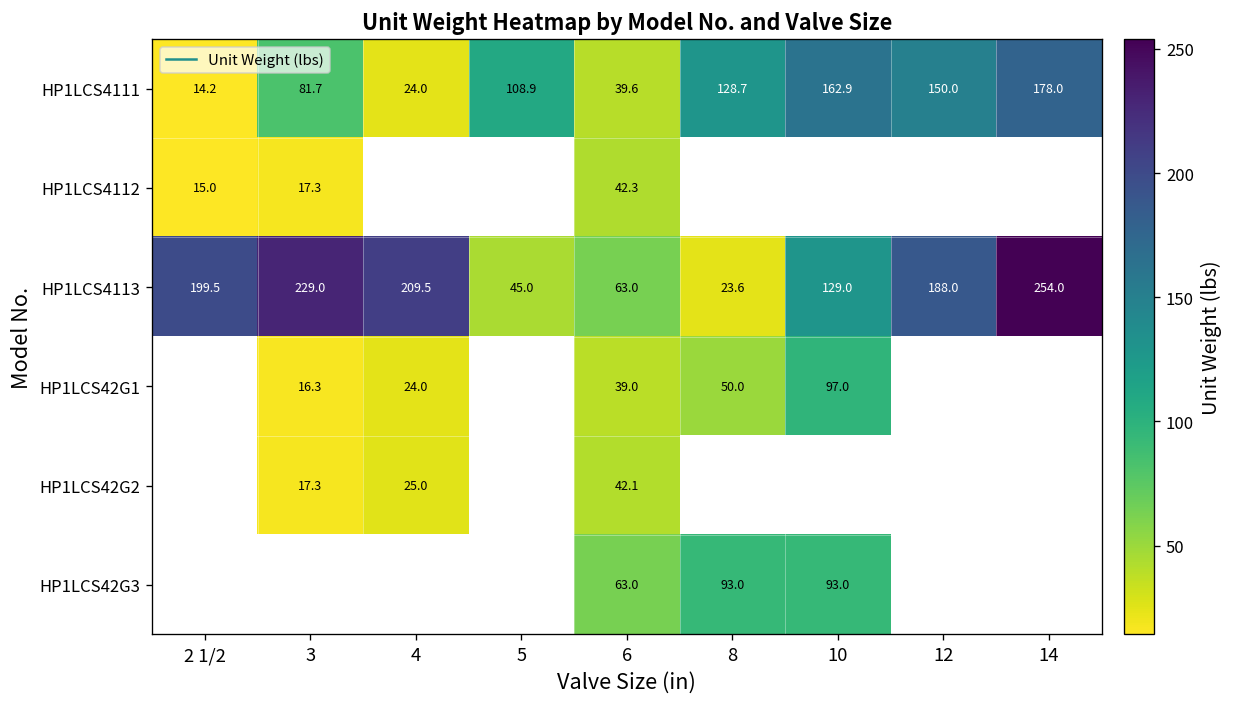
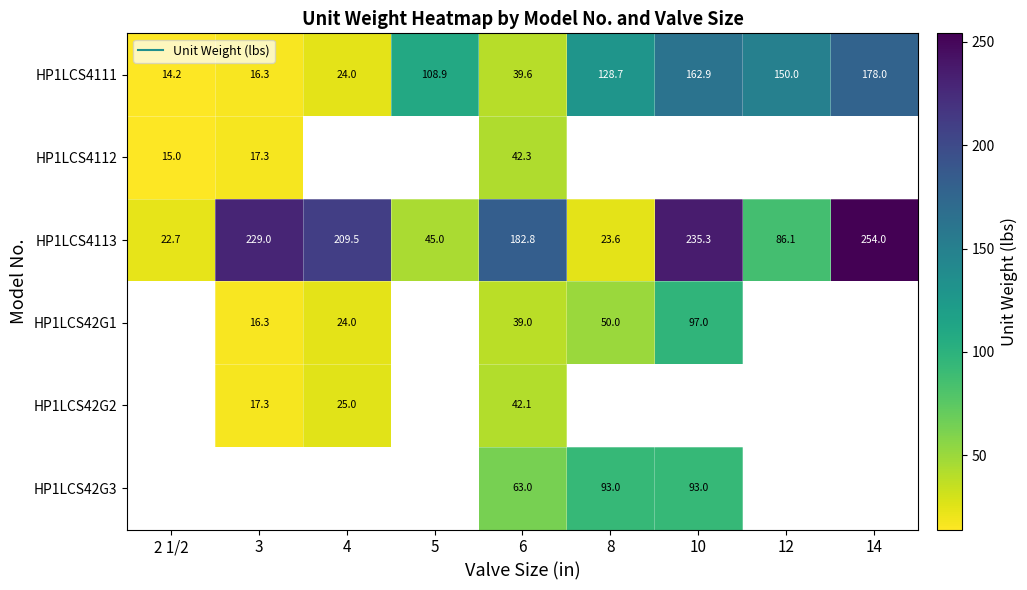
HP1LCS4111, 3: 81.7 -> 16.3
HP1LCS4113, 2 1/2: 199.5 -> 22.7
HP1LCS4113, 6: 63.0 -> 182.8
HP1LCS4113, 10: 129.0 -> 235.3
HP1LCS4113, 12: 188.0 -> 86.1
